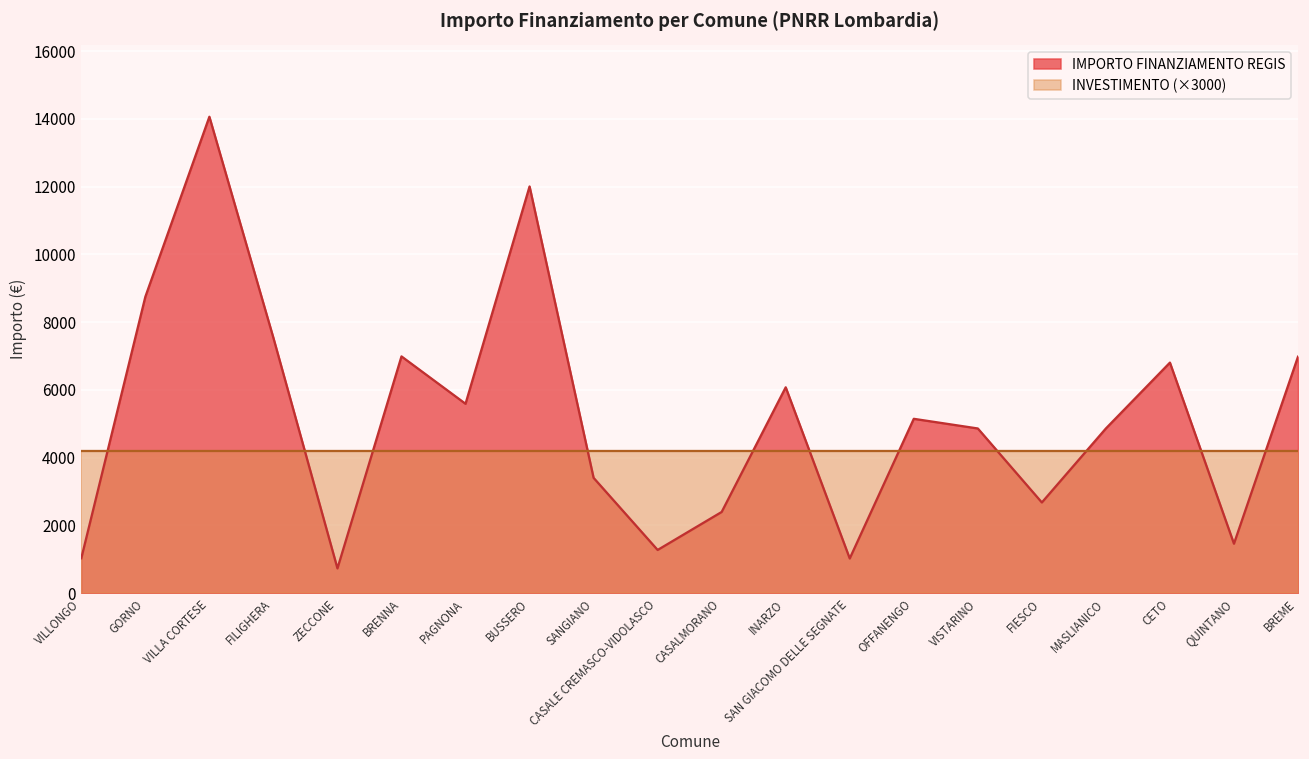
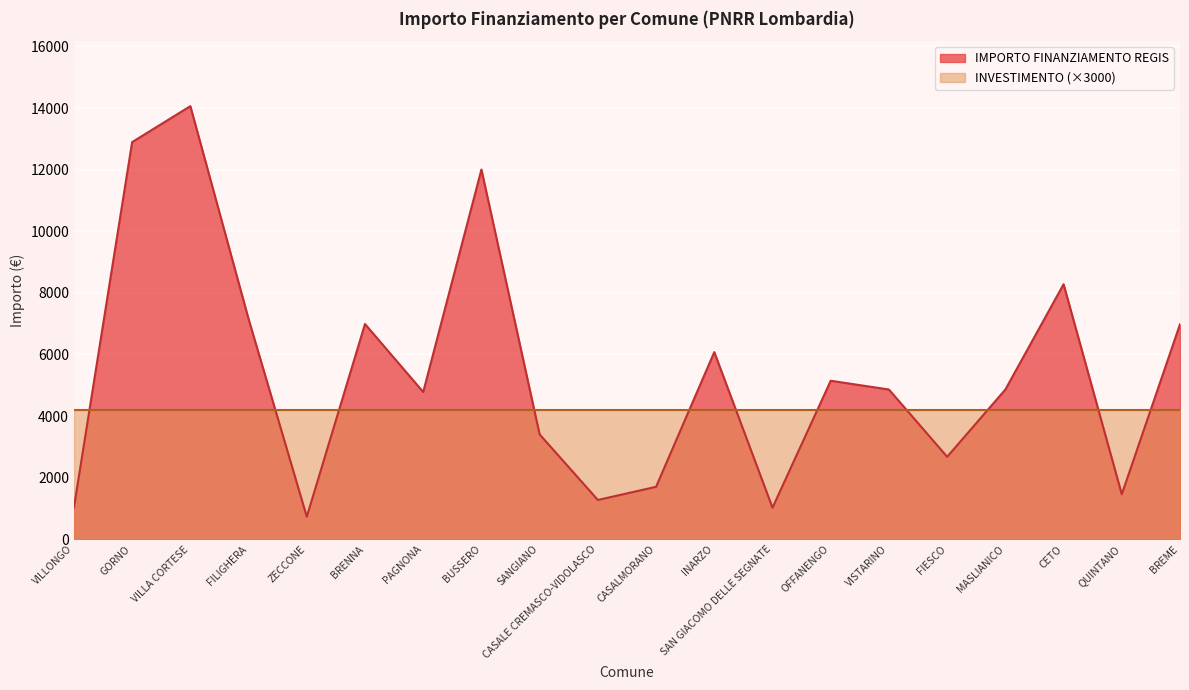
IMPORTO FINANZIAMENTO REGIS, GORNO: 8700 -> 12900
IMPORTO FINANZIAMENTO REGIS, FILIGHERA: 7500 -> 7200
IMPORTO FINANZIAMENTO REGIS, PAGNONA: 5600 -> 4800
IMPORTO FINANZIAMENTO REGIS, CASALMORANO: 2400 -> 1700
IMPORTO FINANZIAMENTO REGIS, CETO: 6800 -> 8300
